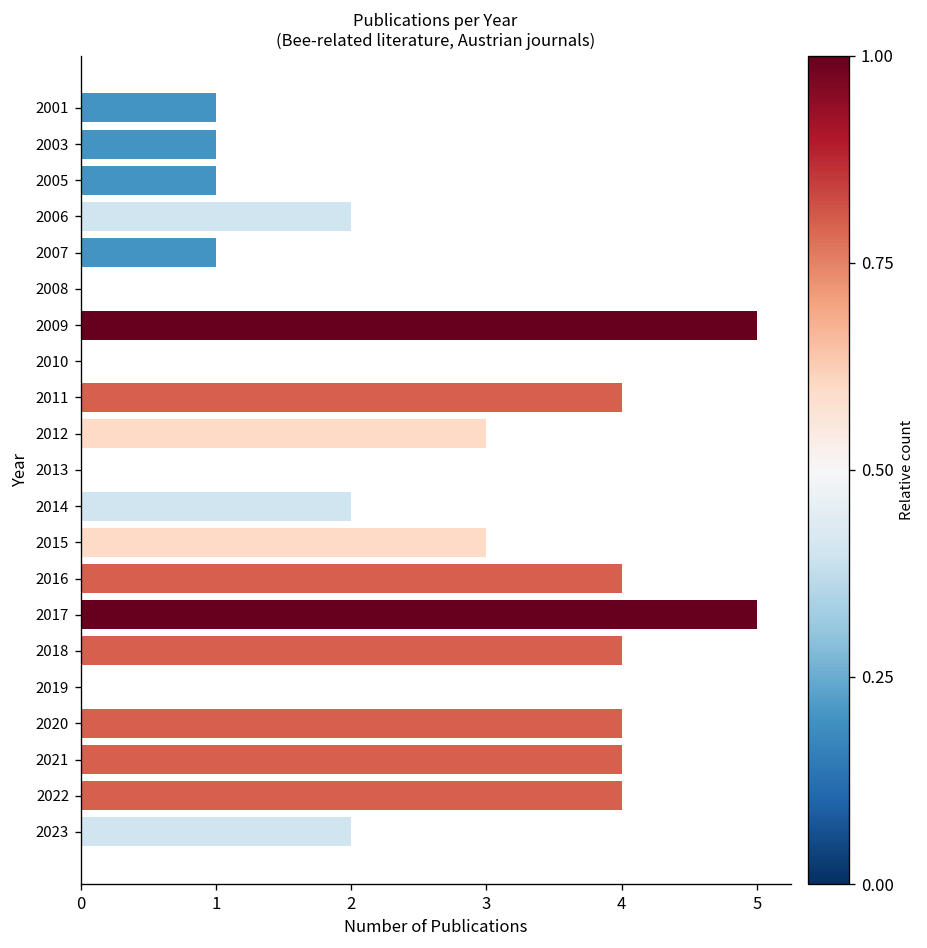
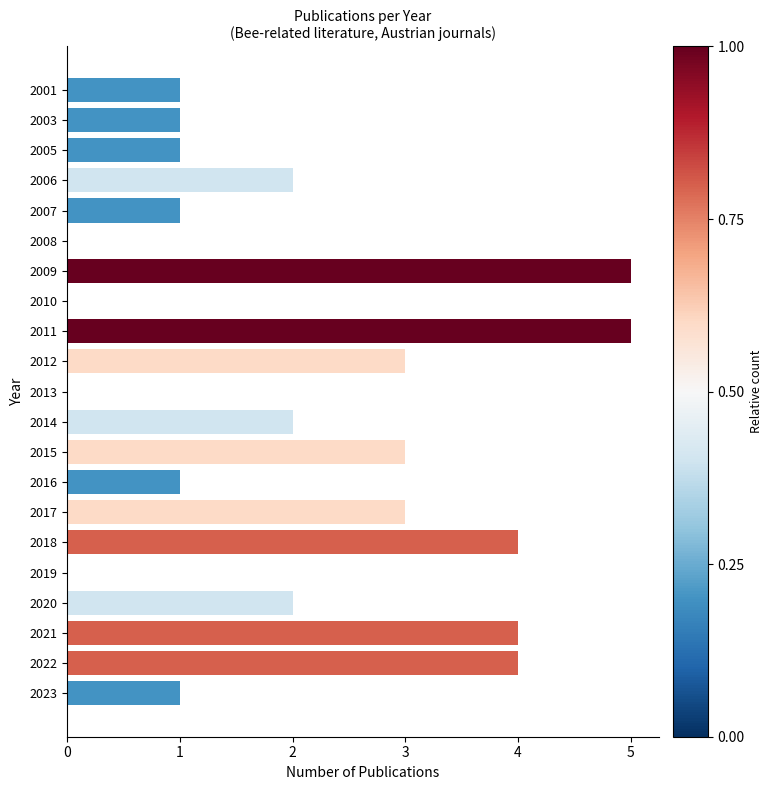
2011: 4 -> 5
2016: 4 -> 1
2017: 5 -> 3
2020: 4 -> 2
2023: 2 -> 1
